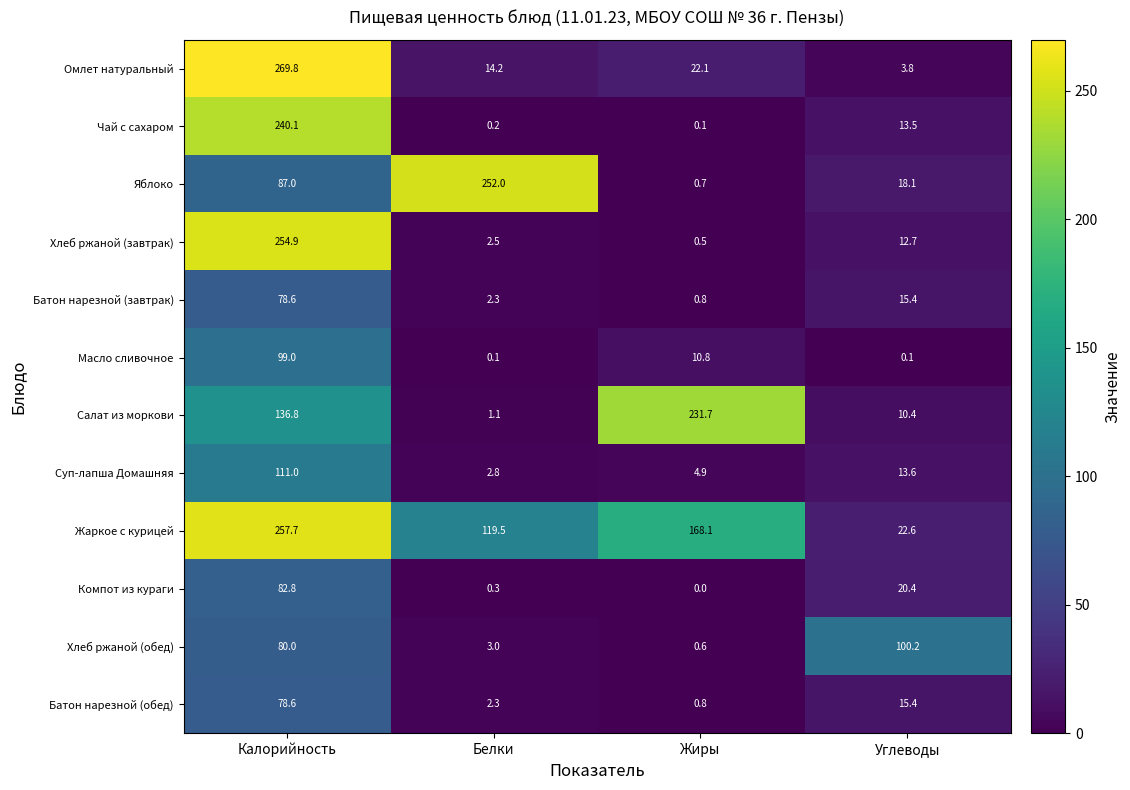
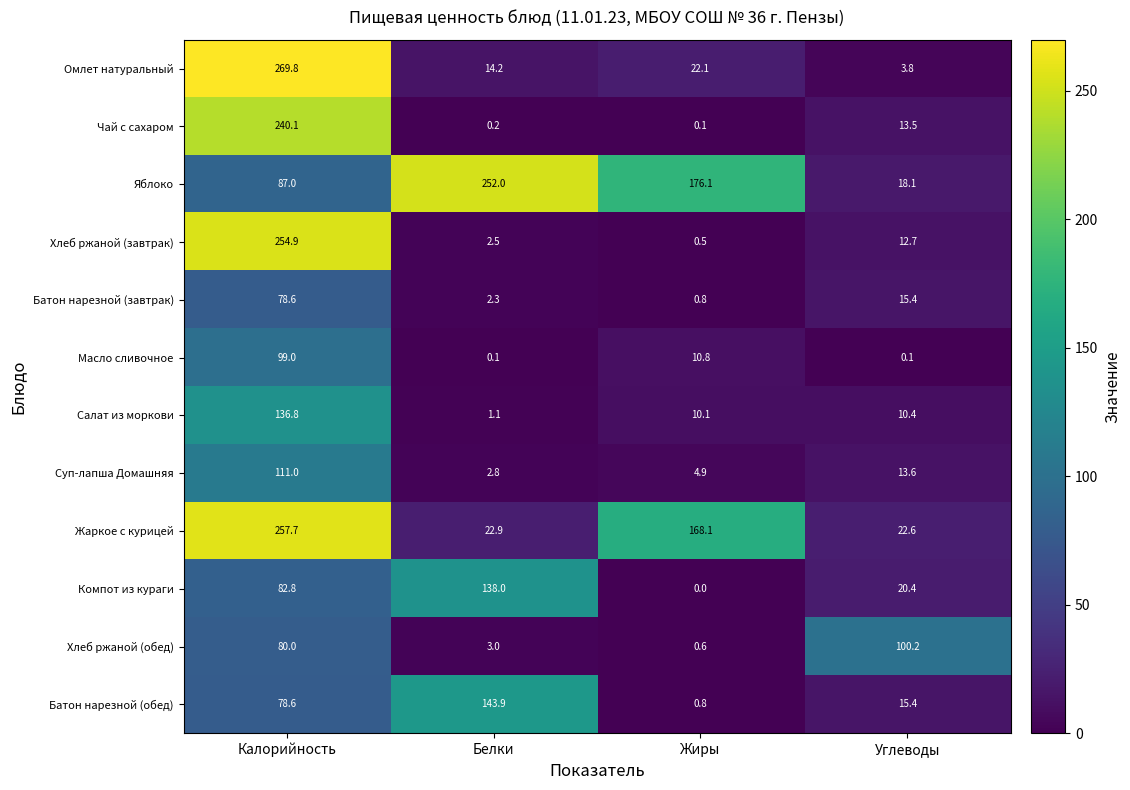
Яблоко, Жиры: 0.7 -> 176.1
Салат из моркови, Жиры: 231.7 -> 10.1
Жаркое с курицей, Белки: 119.5 -> 22.9
Компот из кураги, Белки: 0.3 -> 138.0
Батон нарезной (обед), Белки: 2.3 -> 143.9
